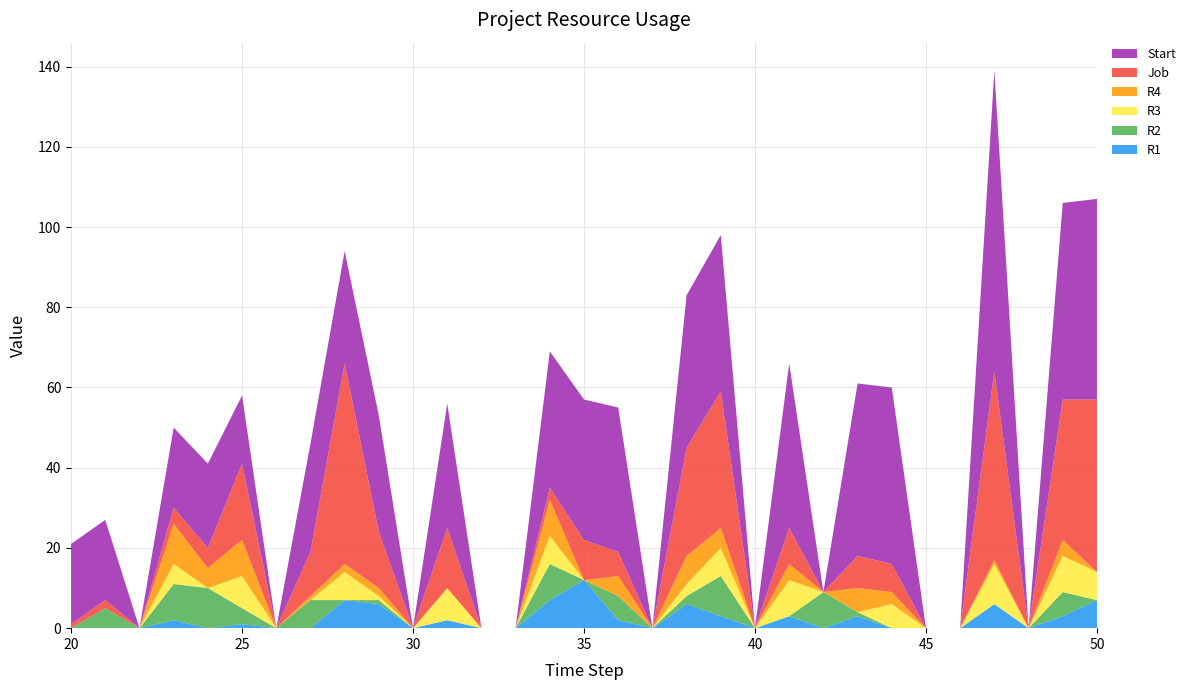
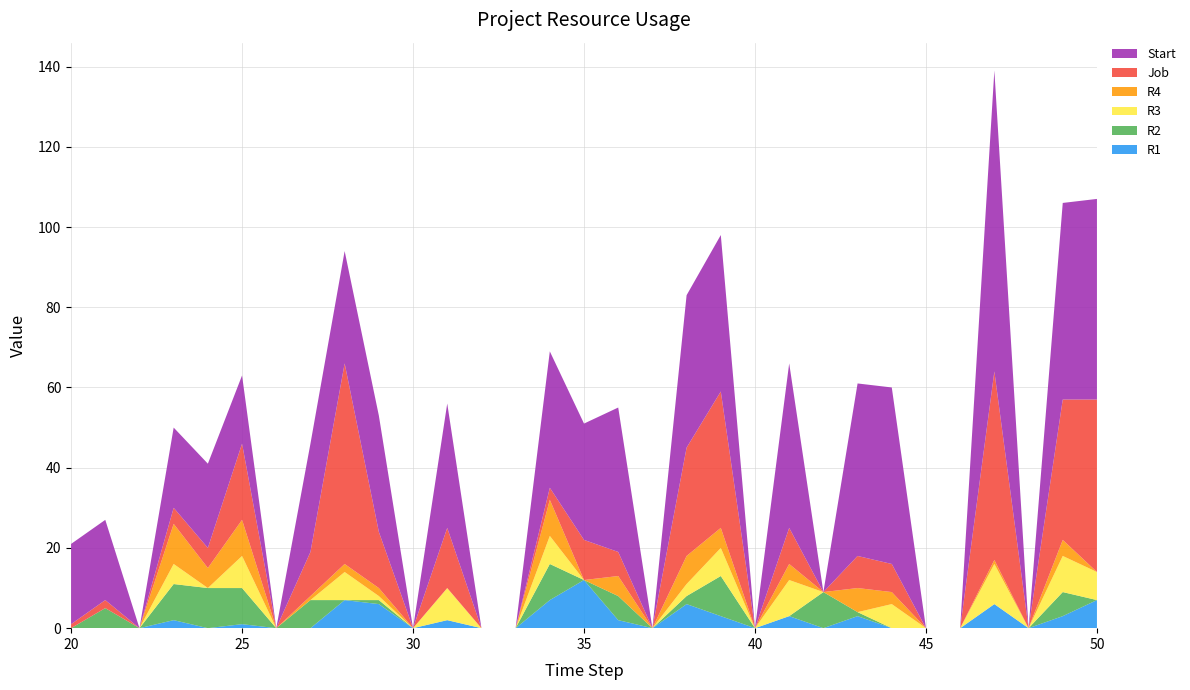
R2, 25: 4 -> 9
Start, 35: 35 -> 29
